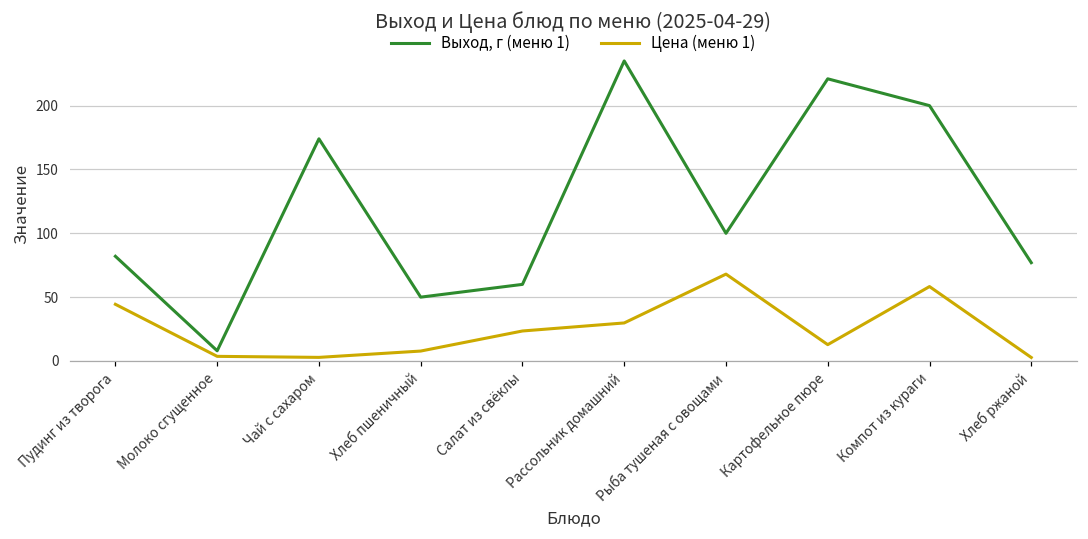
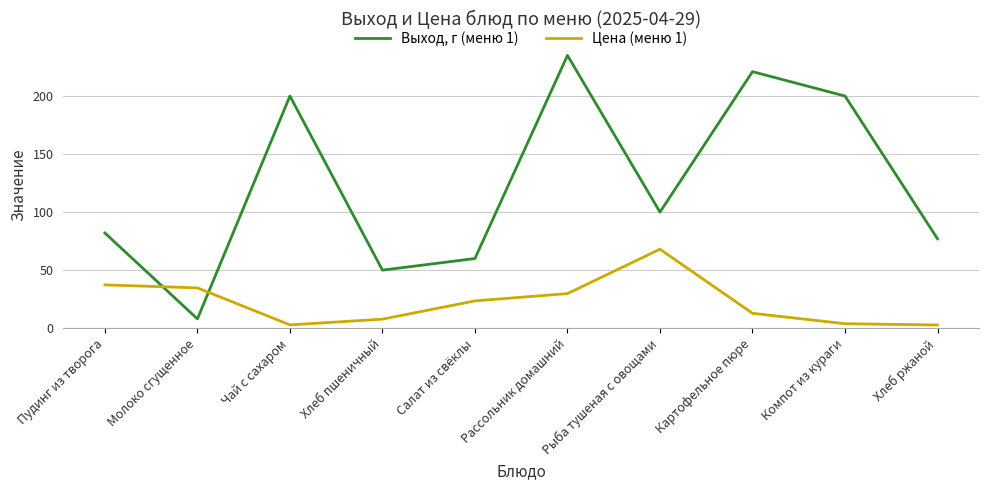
Цена (меню 1), Пудинг из творога: 44 -> 37
Цена (меню 1), Молоко сгущенное: 4 -> 35
Выход, г (меню 1), Чай с сахаром: 174 -> 200
Цена (меню 1), Компот из кураги: 58 -> 4
